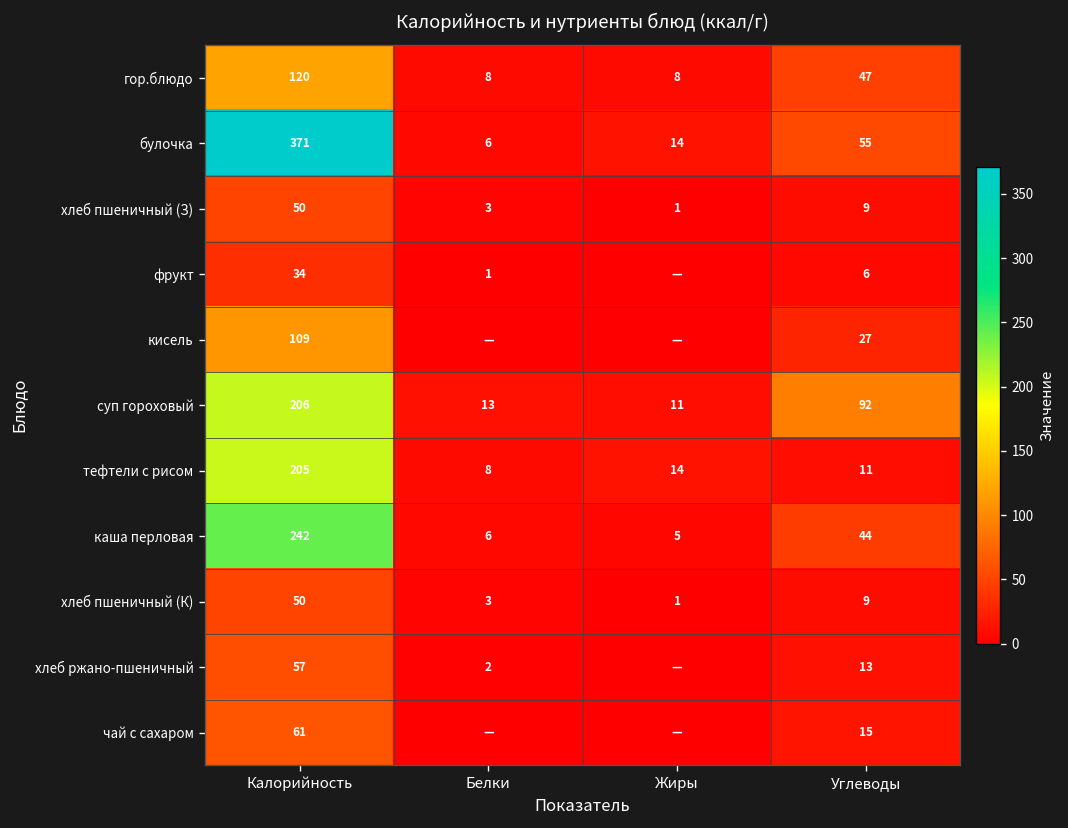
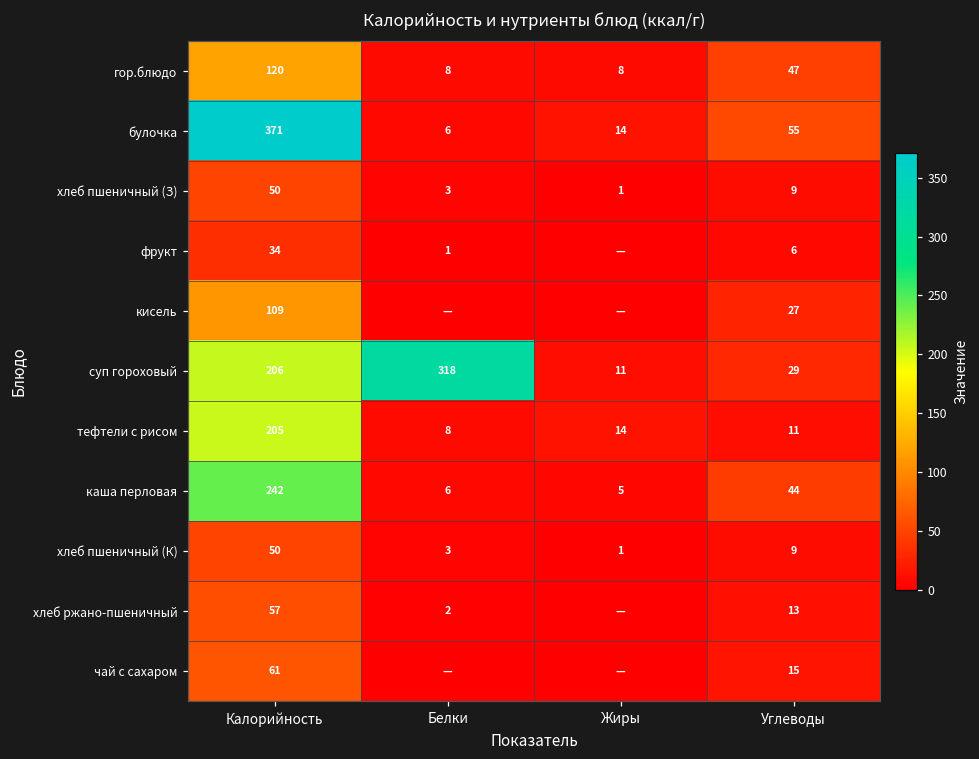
суп гороховый, Белки: 13 -> 318
суп гороховый, Углеводы: 92 -> 29
